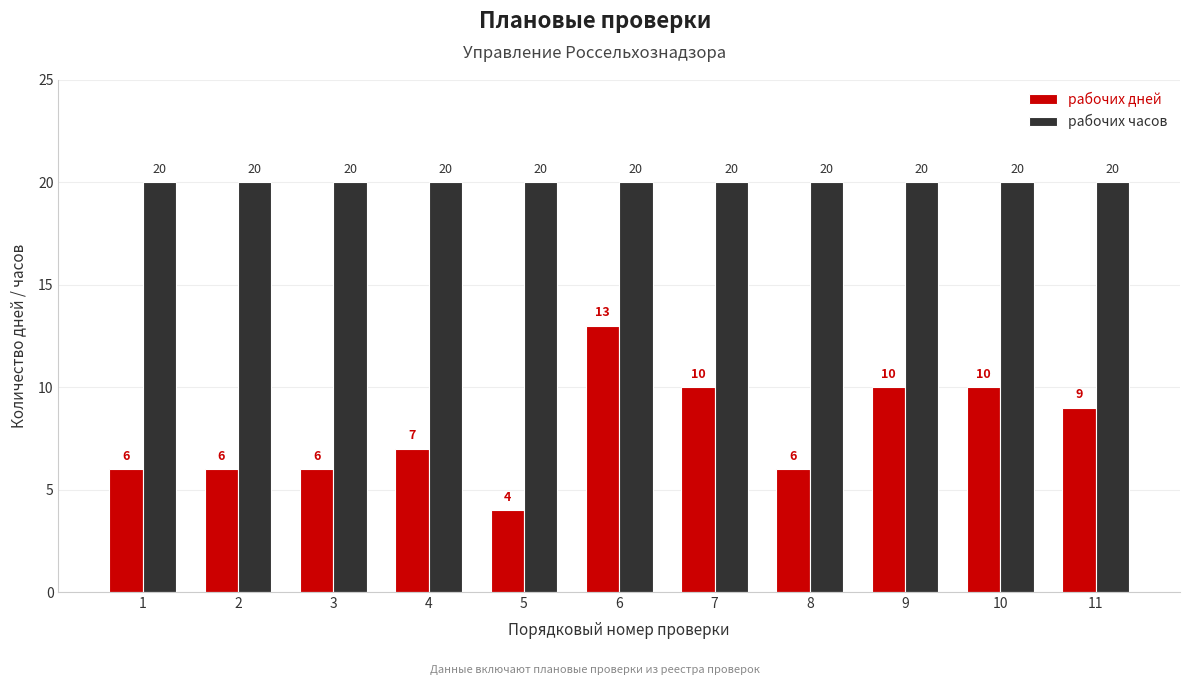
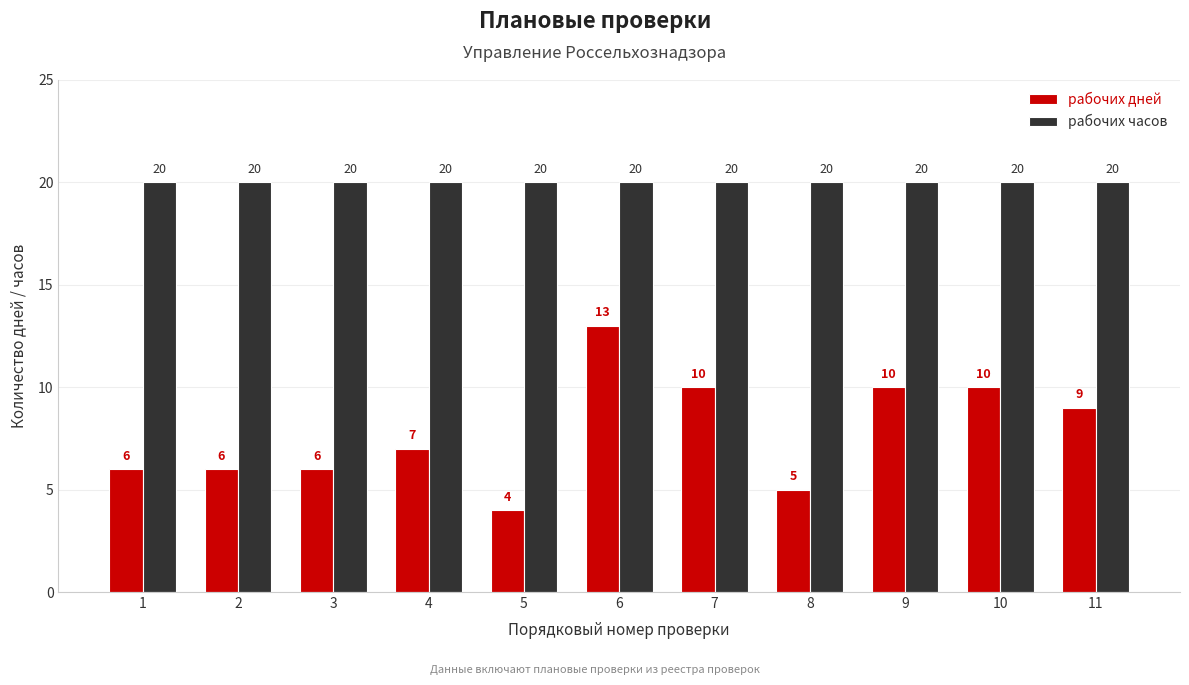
рабочих дней, 8: 6 -> 5
